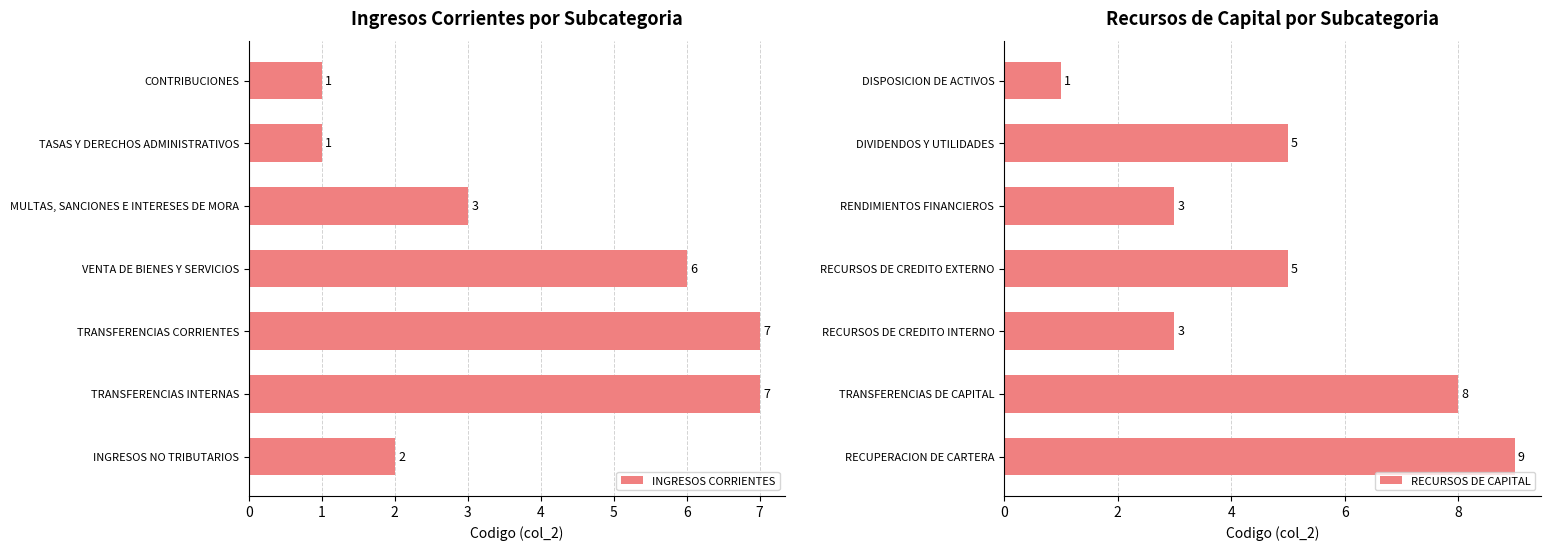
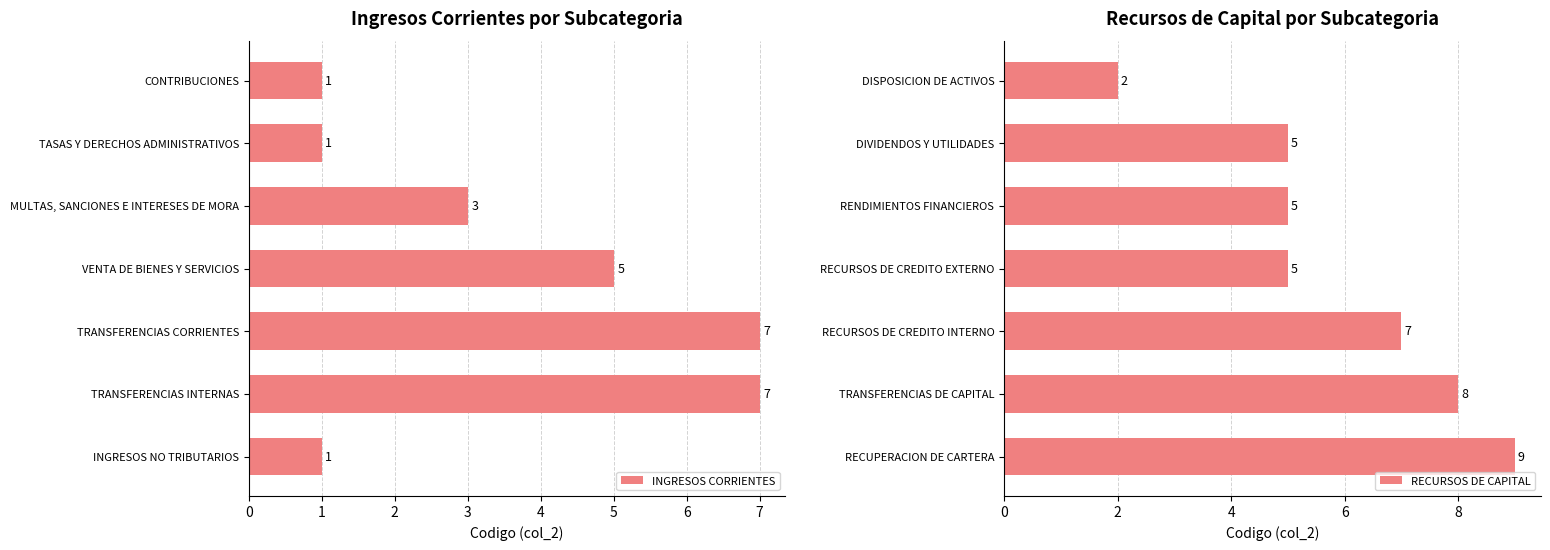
Ingresos Corrientes por Subcategoria, VENTA DE BIENES Y SERVICIOS: 6 -> 5
Ingresos Corrientes por Subcategoria, INGRESOS NO TRIBUTARIOS: 2 -> 1
Recursos de Capital por Subcategoria, DISPOSICION DE ACTIVOS: 1 -> 2
Recursos de Capital por Subcategoria, RENDIMIENTOS FINANCIEROS: 3 -> 5
Recursos de Capital por Subcategoria, RECURSOS DE CREDITO INTERNO: 3 -> 7
